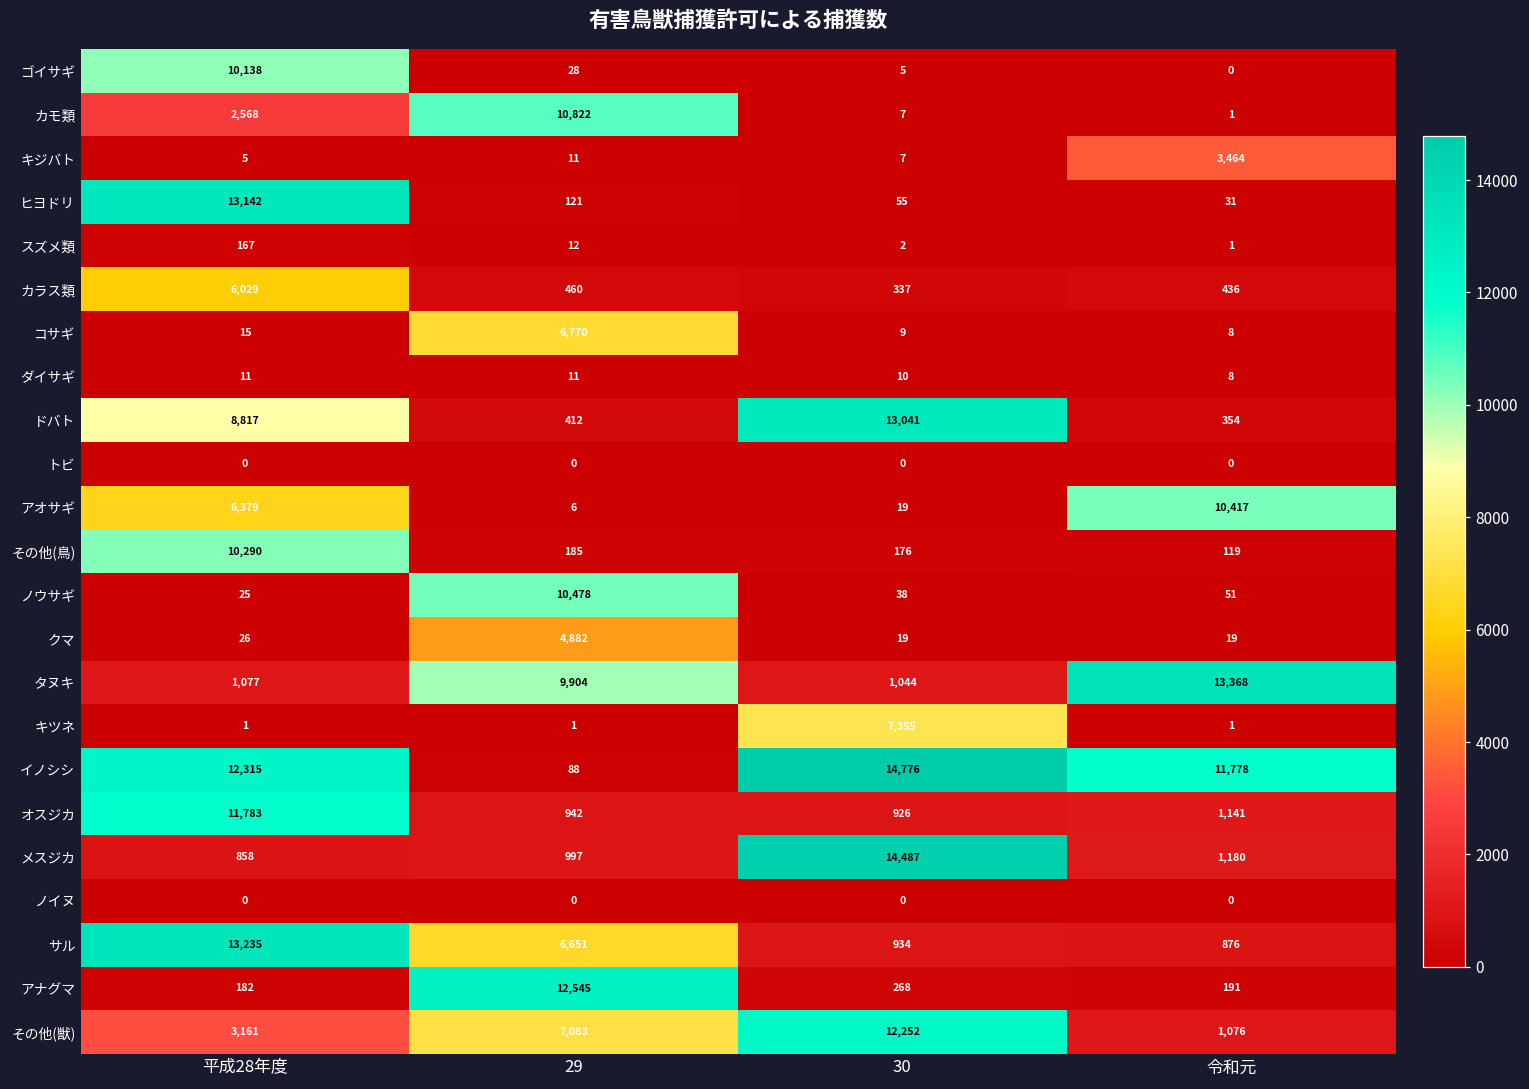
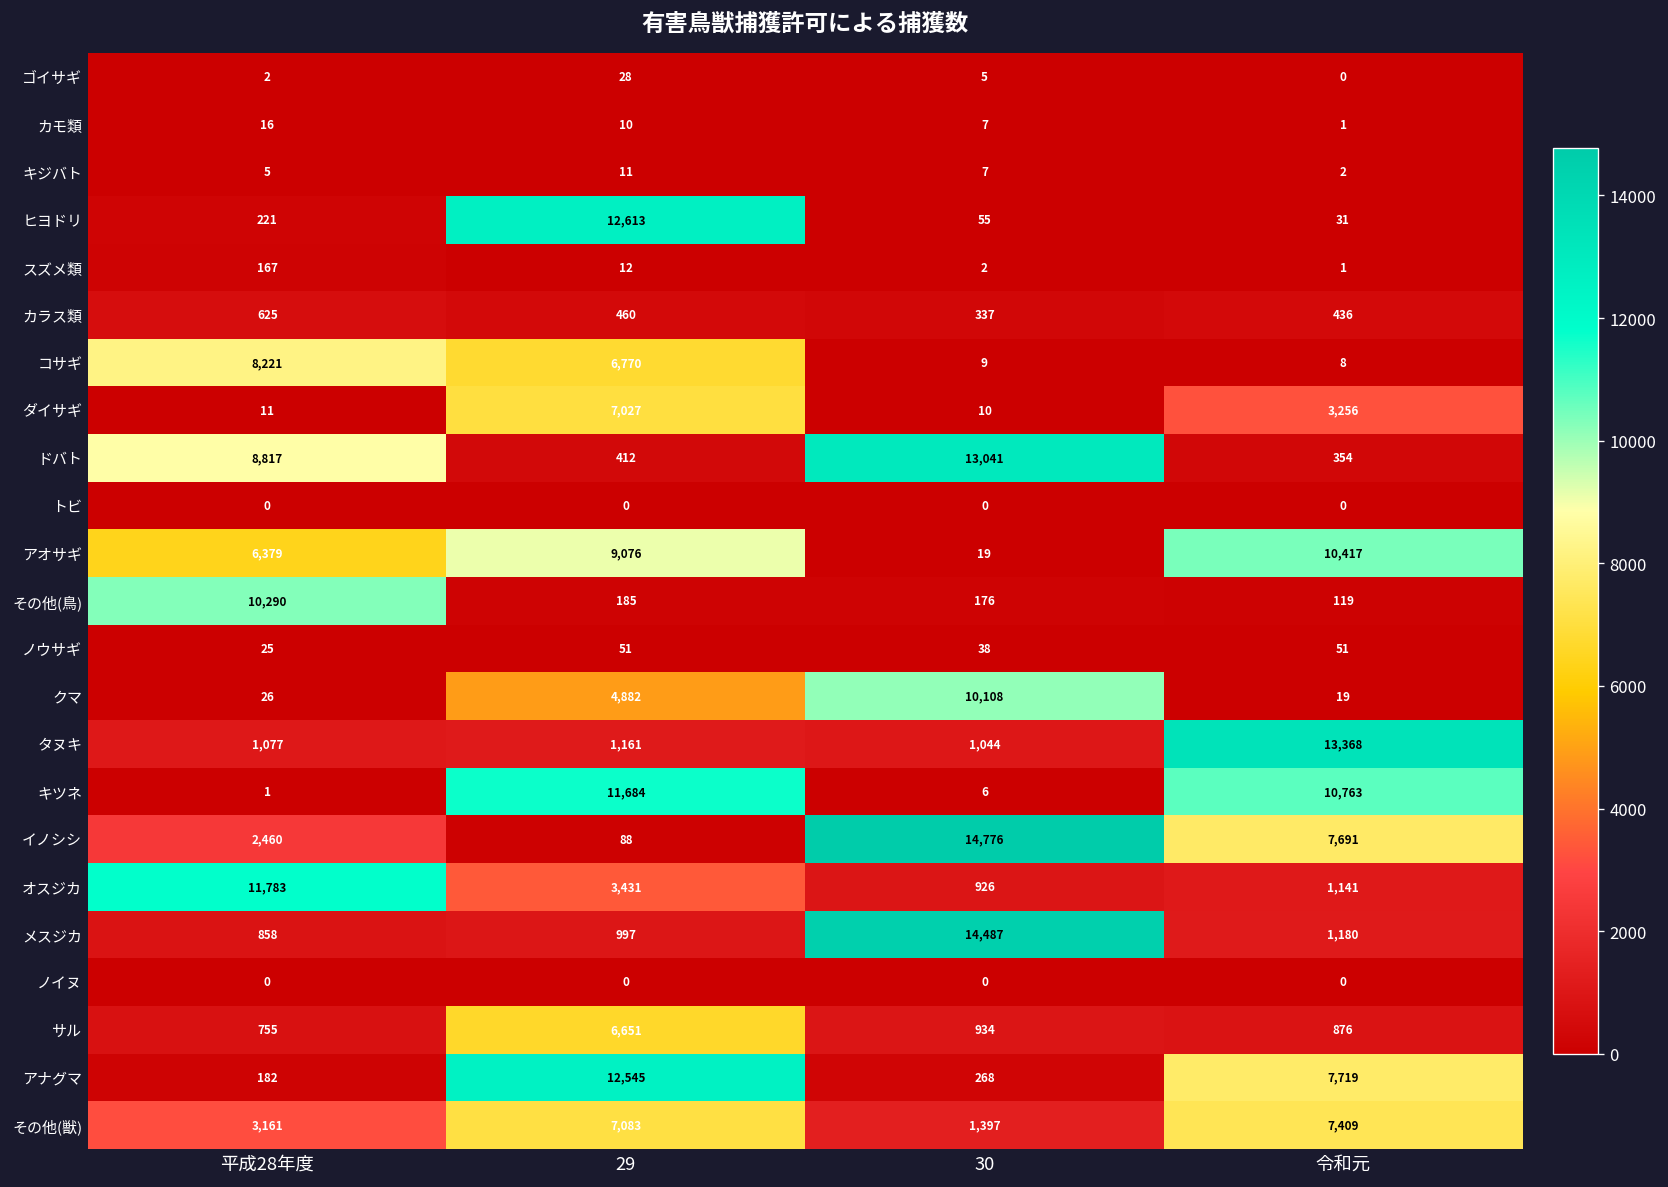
ゴイサギ, 平成28年度: 10,138 -> 2
カモ類, 平成28年度: 2,568 -> 16
カモ類, 29: 10,822 -> 10
キジバト, 令和元: 3,464 -> 2
ヒヨドリ, 平成28年度: 13,142 -> 221
ヒヨドリ, 29: 121 -> 12,613
カラス類, 平成28年度: 6,029 -> 625
コサギ, 平成28年度: 15 -> 8,221
ダイサギ, 29: 11 -> 7,027
ダイサギ, 令和元: 8 -> 3,256
アオサギ, 29: 6 -> 9,076
ノウサギ, 29: 10,478 -> 51
クマ, 30: 19 -> 10,108
タヌキ, 29: 9,904 -> 1,161
キツネ, 29: 1 -> 11,684
キツネ, 30: 7,355 -> 6
キツネ, 令和元: 1 -> 10,763
イノシシ, 平成28年度: 12,315 -> 2,460
イノシシ, 令和元: 11,778 -> 7,691
オスジカ, 29: 942 -> 3,431
サル, 平成28年度: 13,235 -> 755
アナグマ, 令和元: 191 -> 7,719
その他(獣), 30: 12,252 -> 1,397
その他(獣), 令和元: 1,076 -> 7,409
